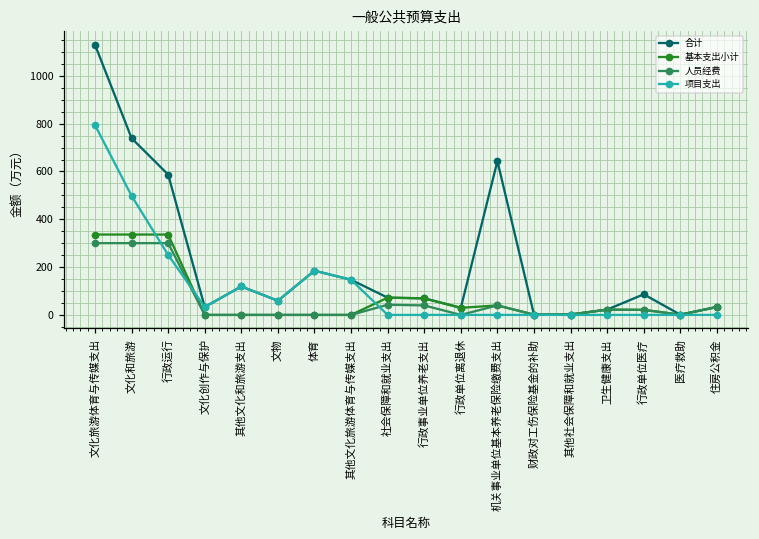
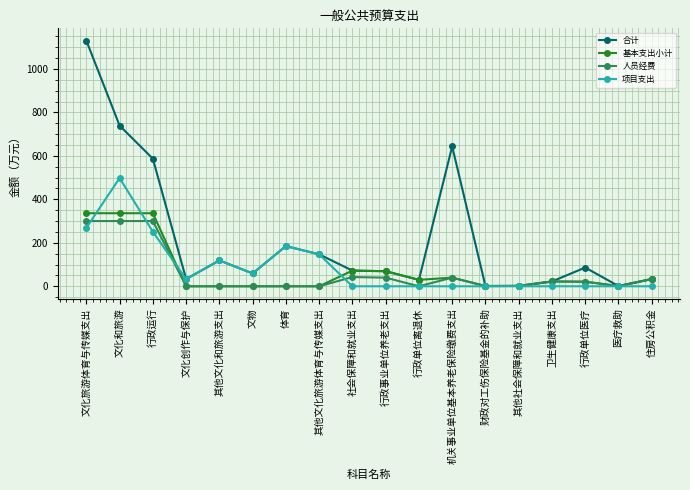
项目支出, 文化旅游体育与传媒支出: 790 -> 270
